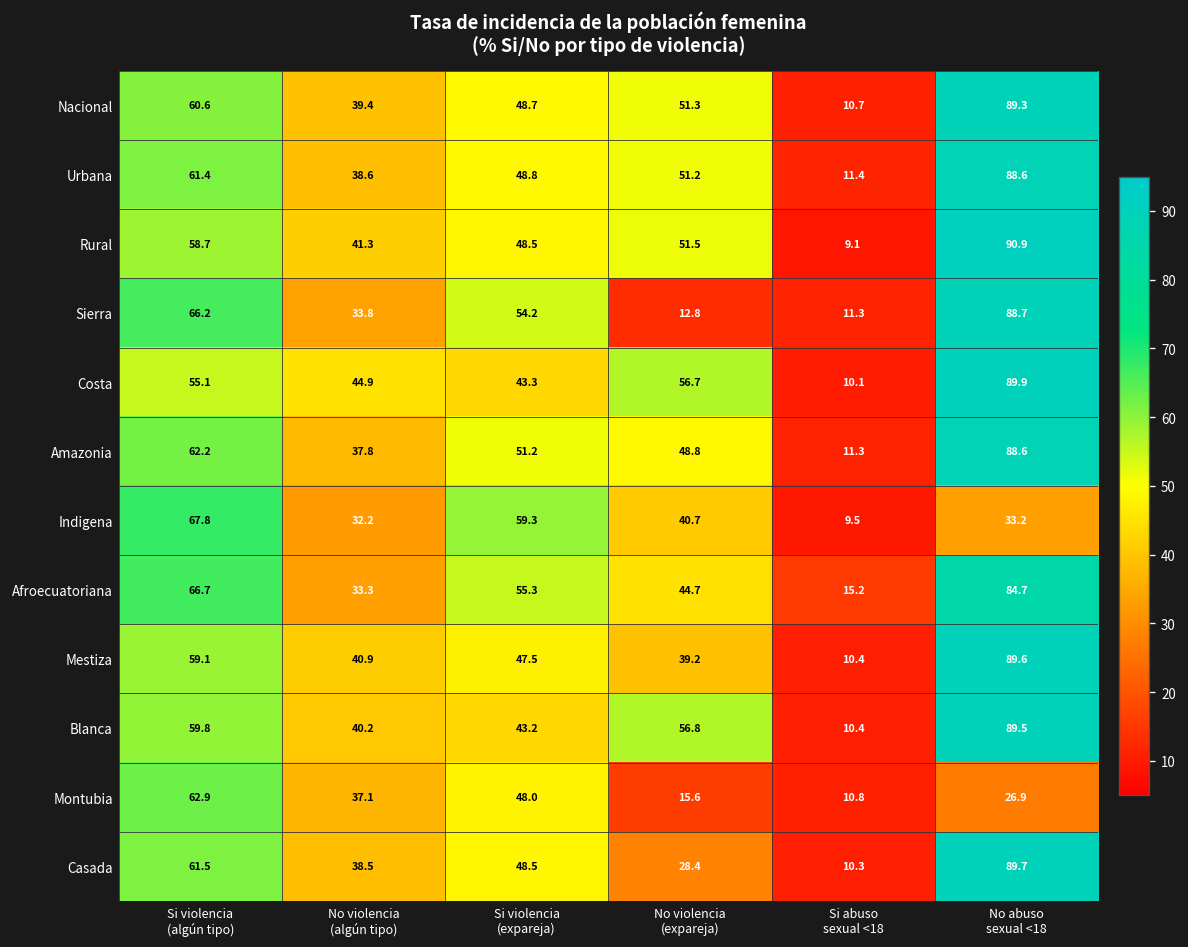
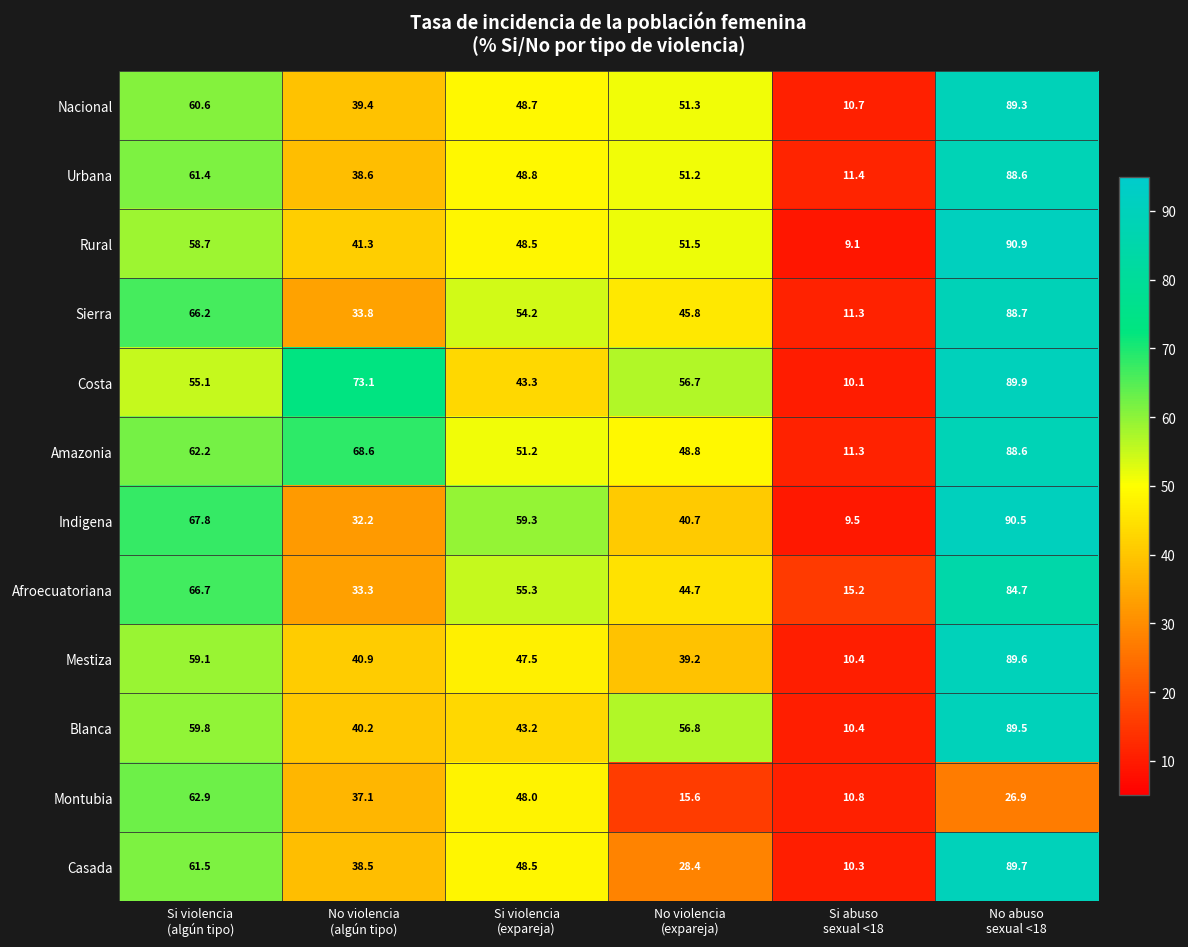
Sierra, No violencia (expareja): 12.8 -> 45.8
Costa, No violencia (algún tipo): 44.9 -> 73.1
Amazonia, No violencia (algún tipo): 37.8 -> 68.6
Indigena, No abuso sexual <18: 33.2 -> 90.5
